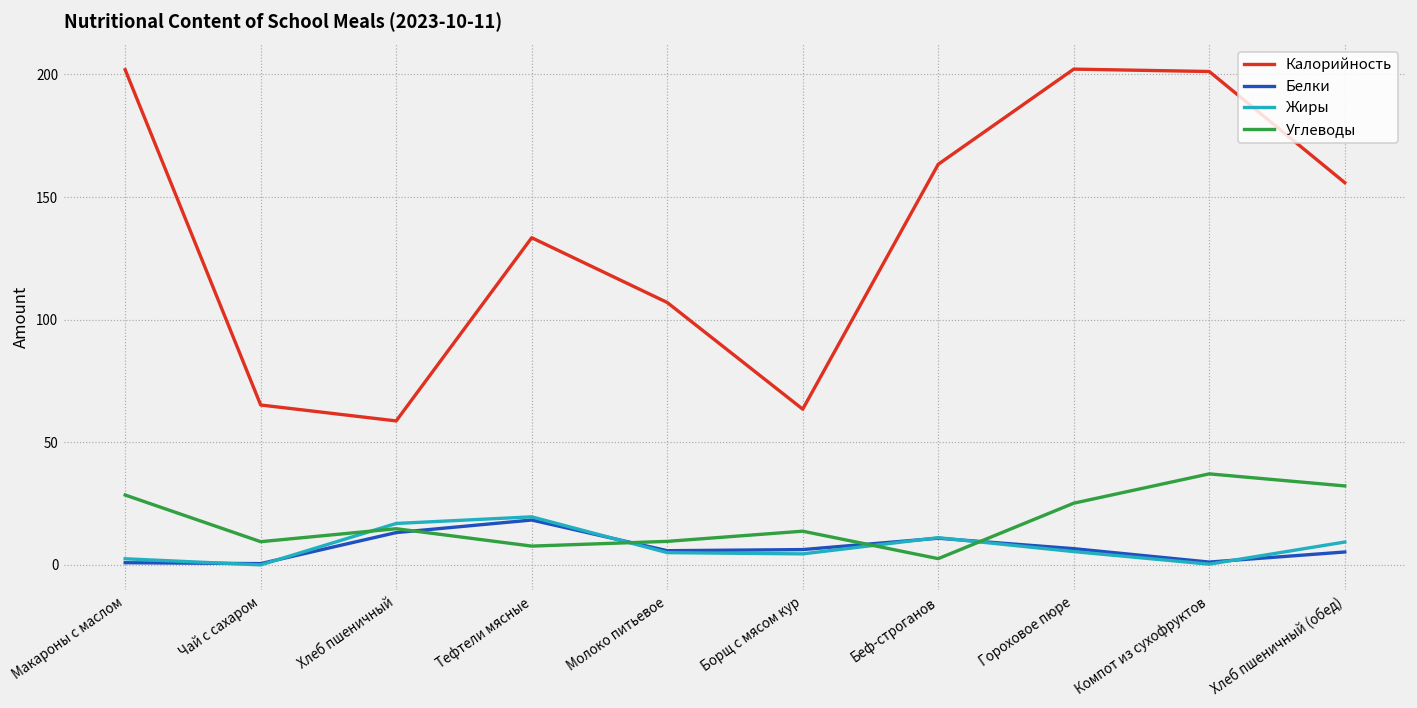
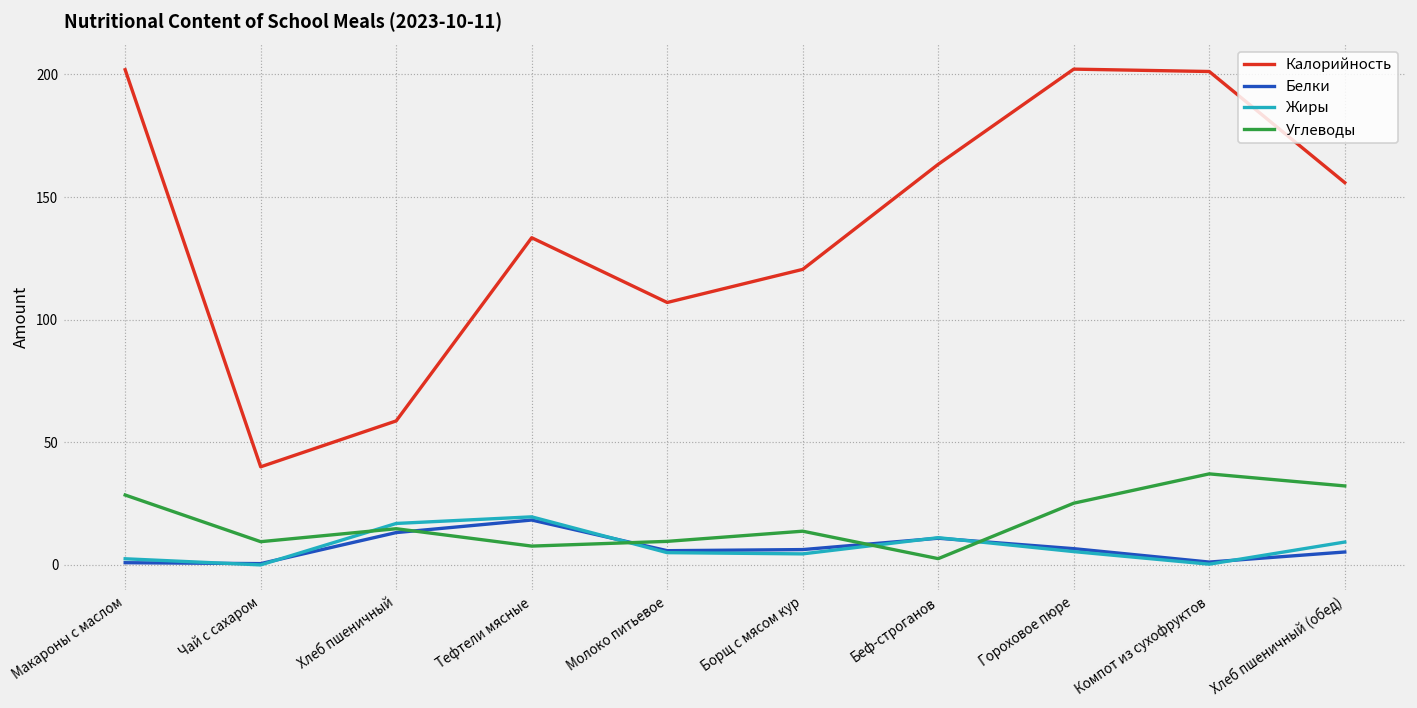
Калорийность, Чай с сахаром: 65 -> 40
Калорийность, Борщ с мясом кур: 64 -> 121
